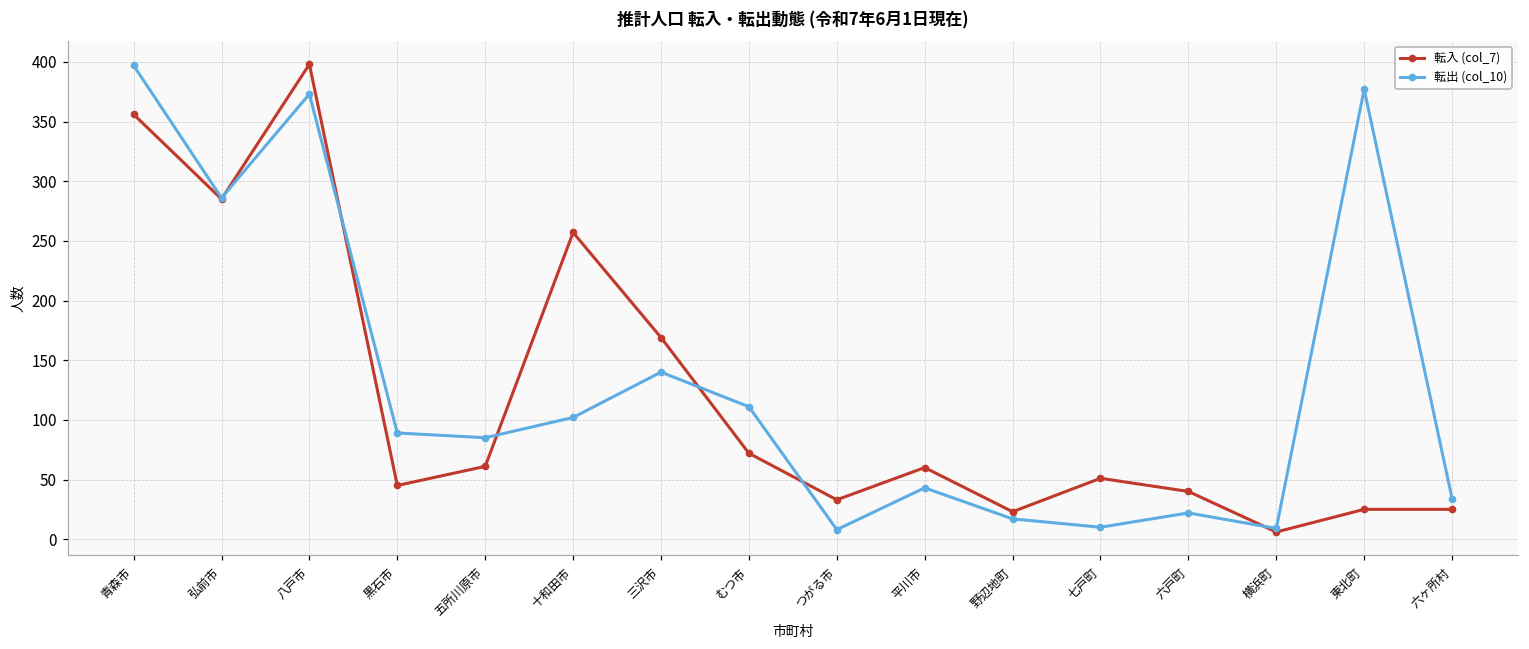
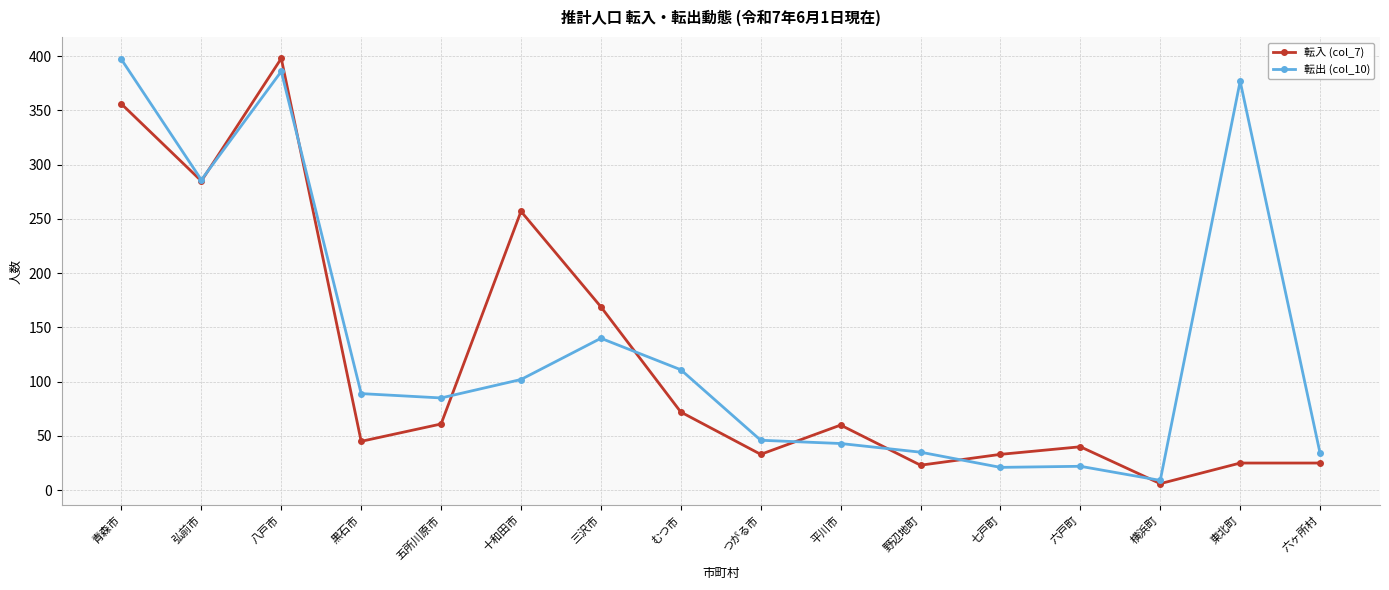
転出 (col_10), 八戸市: 373 -> 386
転出 (col_10), つがる市: 8 -> 46
転出 (col_10), 野辺地町: 17 -> 35
転入 (col_7), 七戸町: 51 -> 33
転出 (col_10), 七戸町: 10 -> 21
